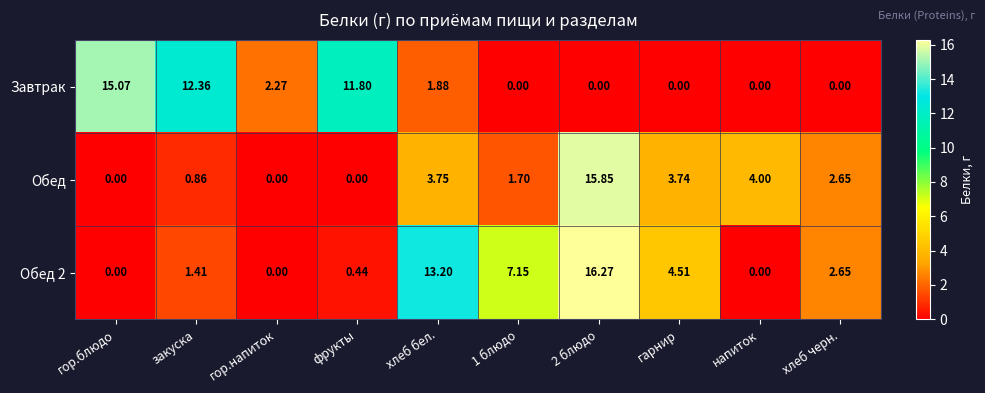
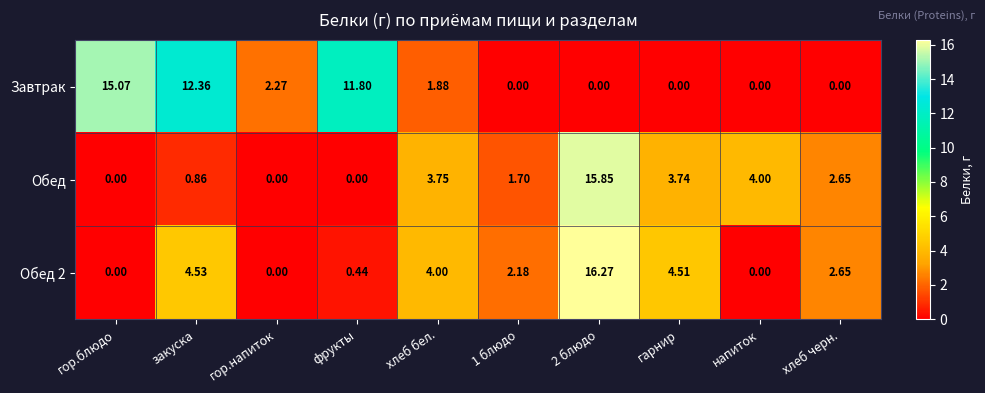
Обед 2, закуска: 1.41 -> 4.53
Обед 2, хлеб бел.: 13.20 -> 4.00
Обед 2, 1 блюдо: 7.15 -> 2.18
